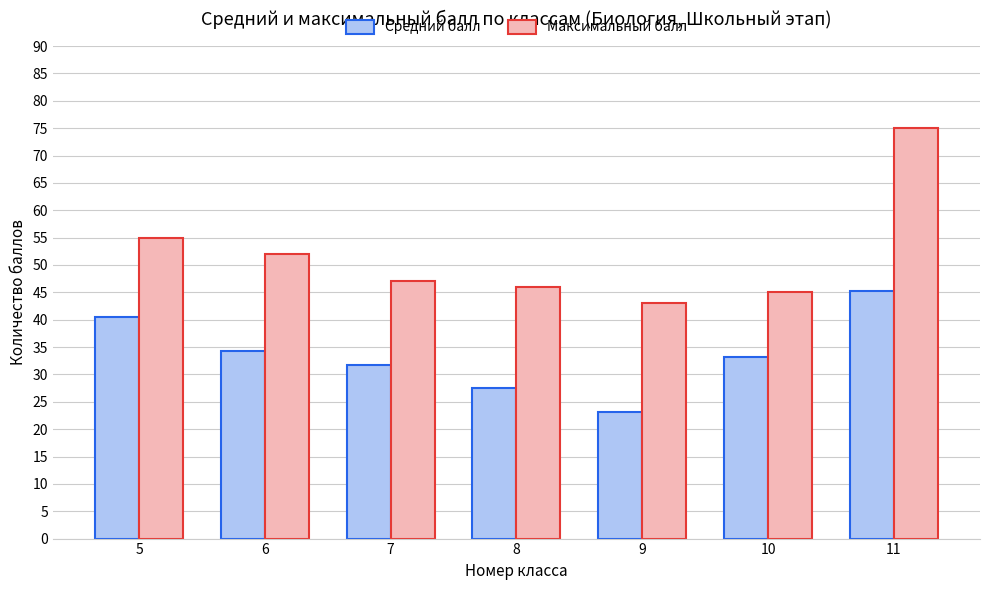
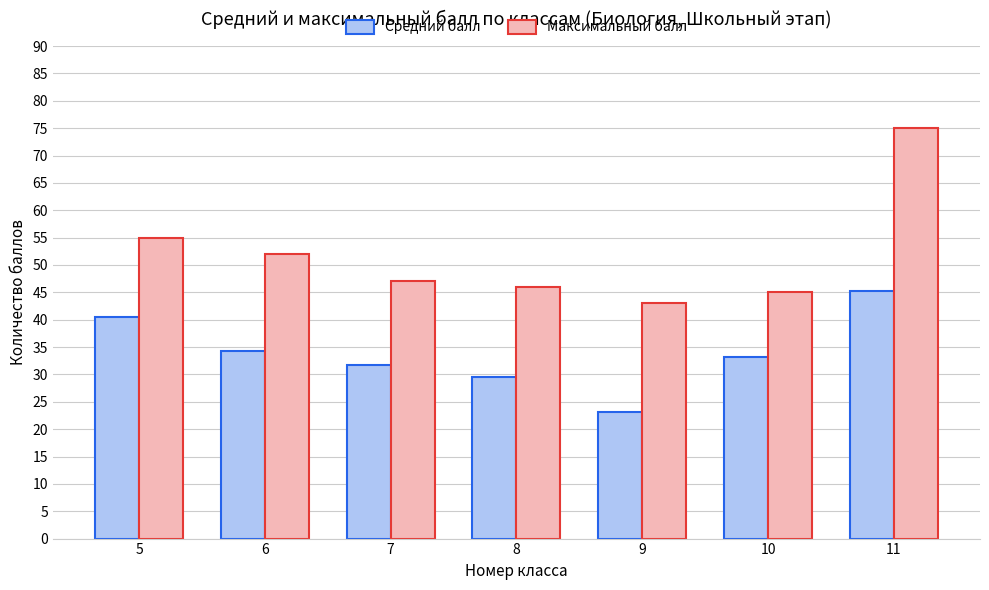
Средний балл, 8: 28 -> 30
